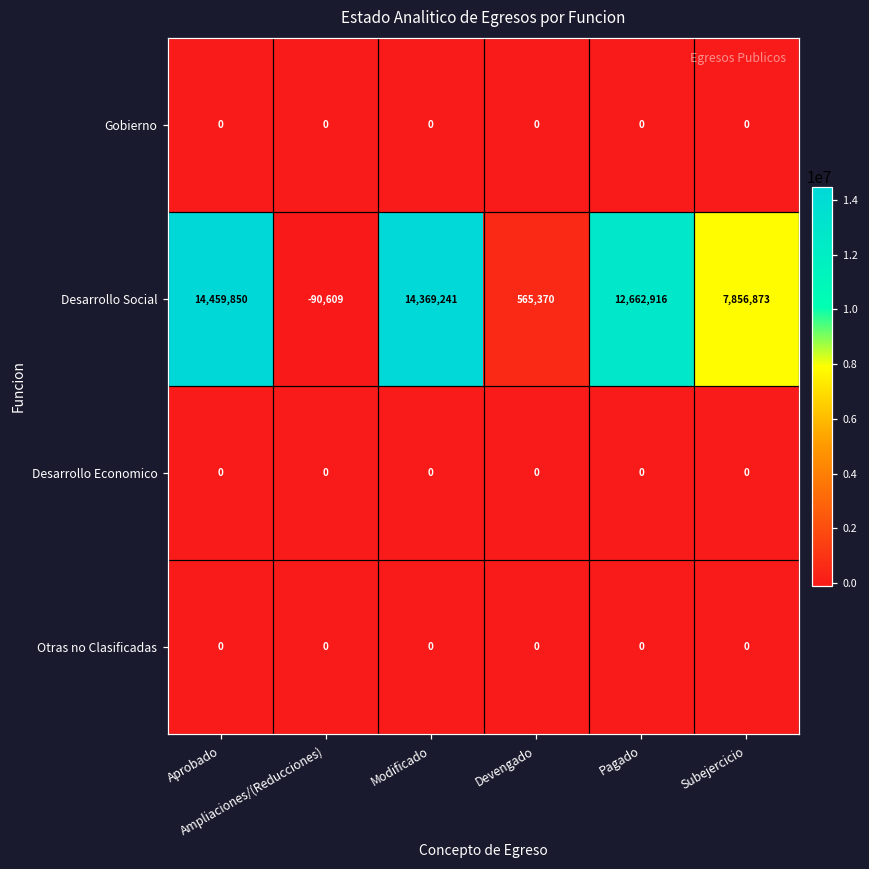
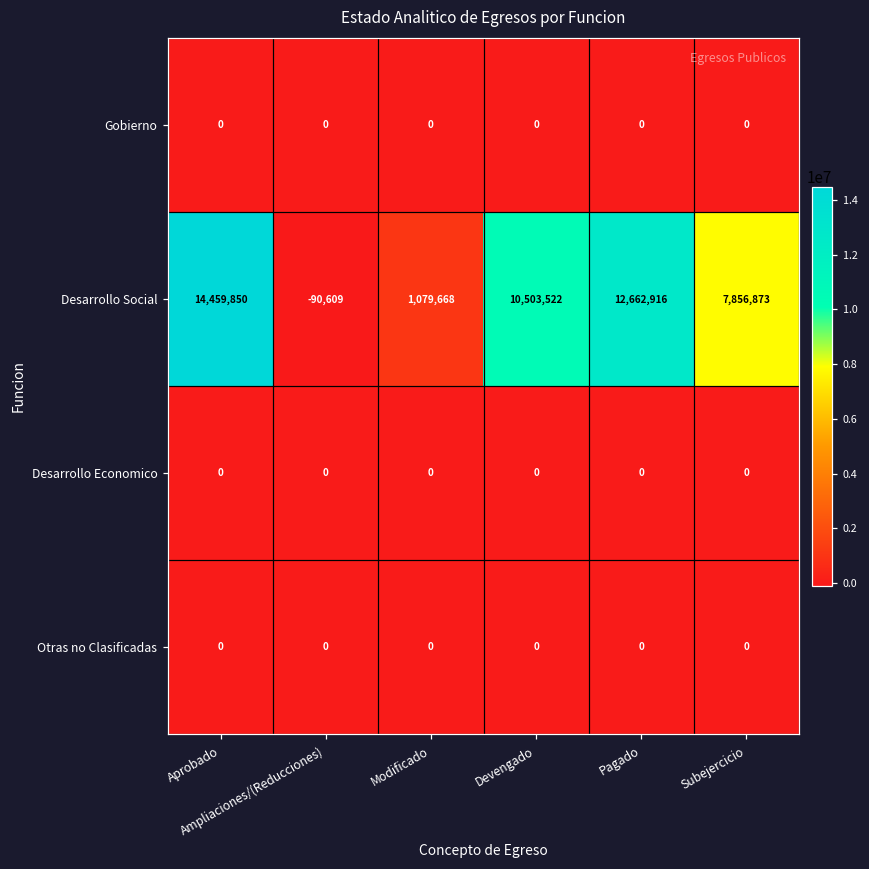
Desarrollo Social, Modificado: 14,369,241 -> 1,079,668
Desarrollo Social, Devengado: 565,370 -> 10,503,522
